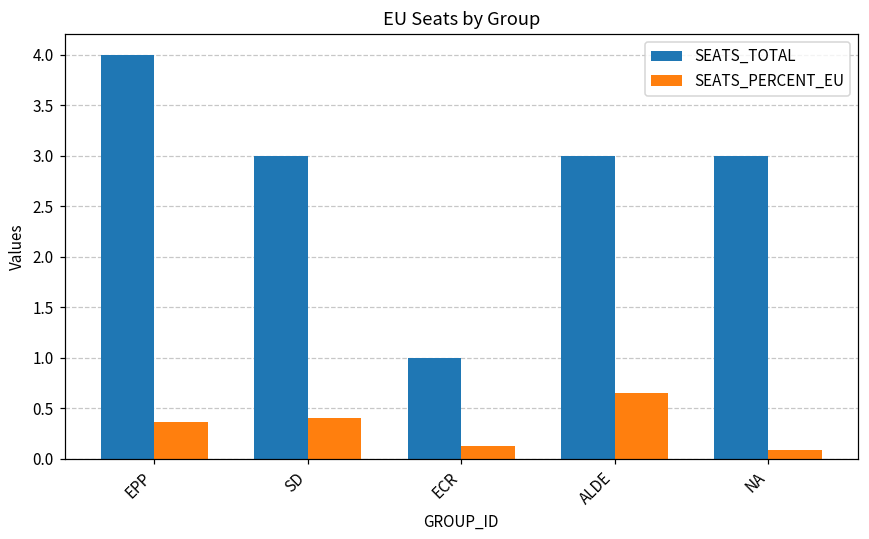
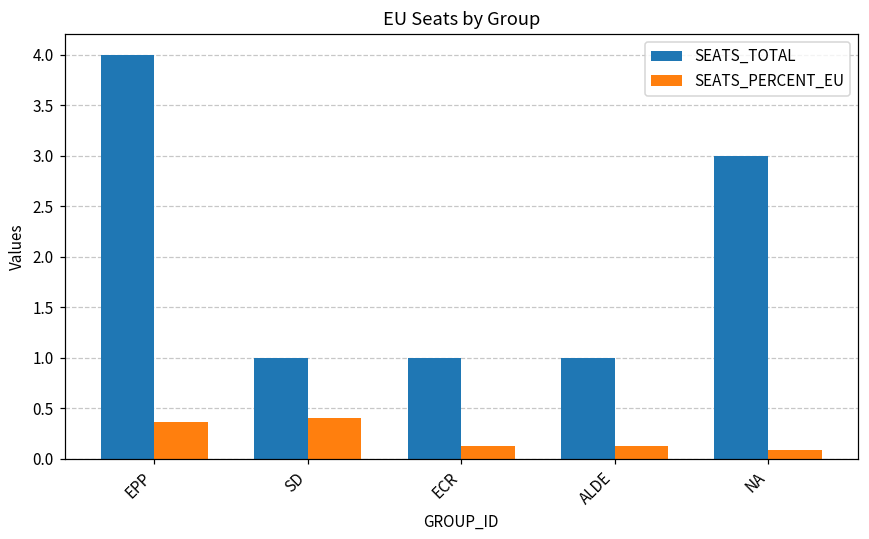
SEATS_TOTAL, SD: 3 -> 1
SEATS_TOTAL, ALDE: 3 -> 1
SEATS_PERCENT_EU, ALDE: 0.7 -> 0.1
